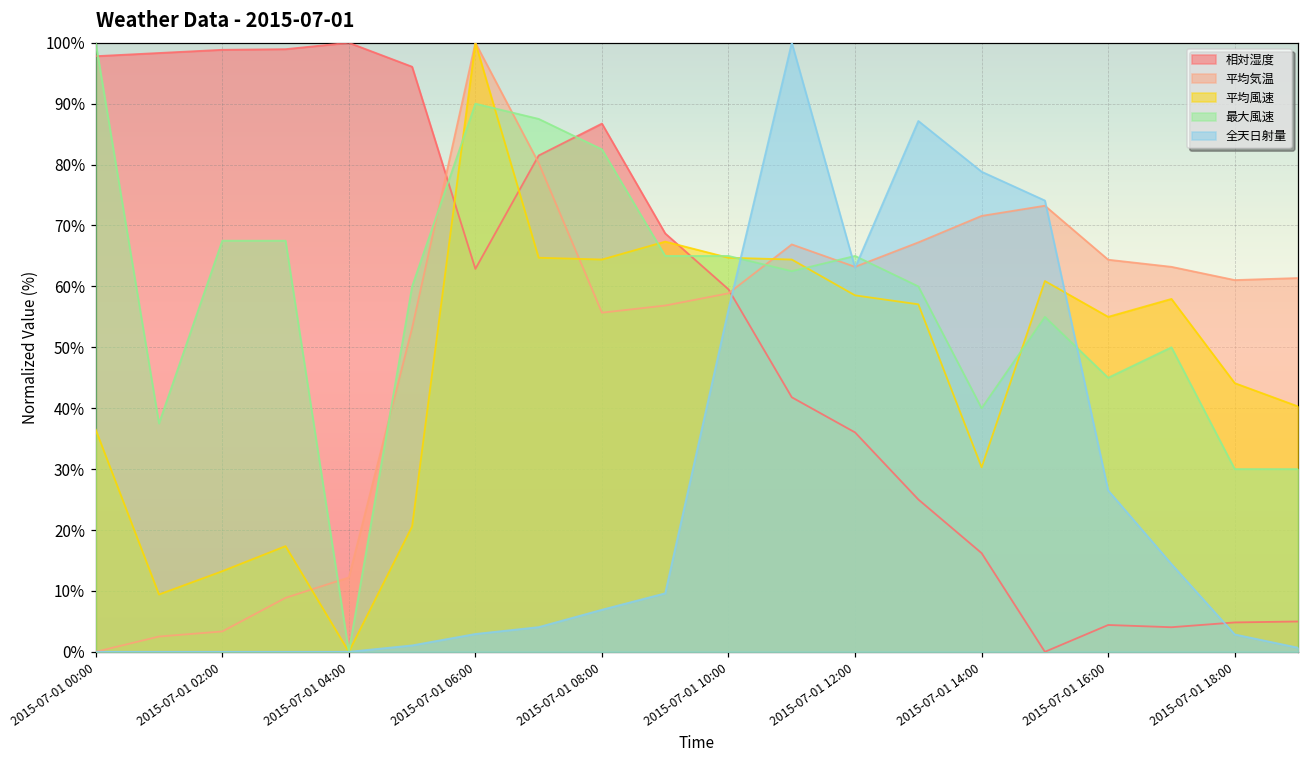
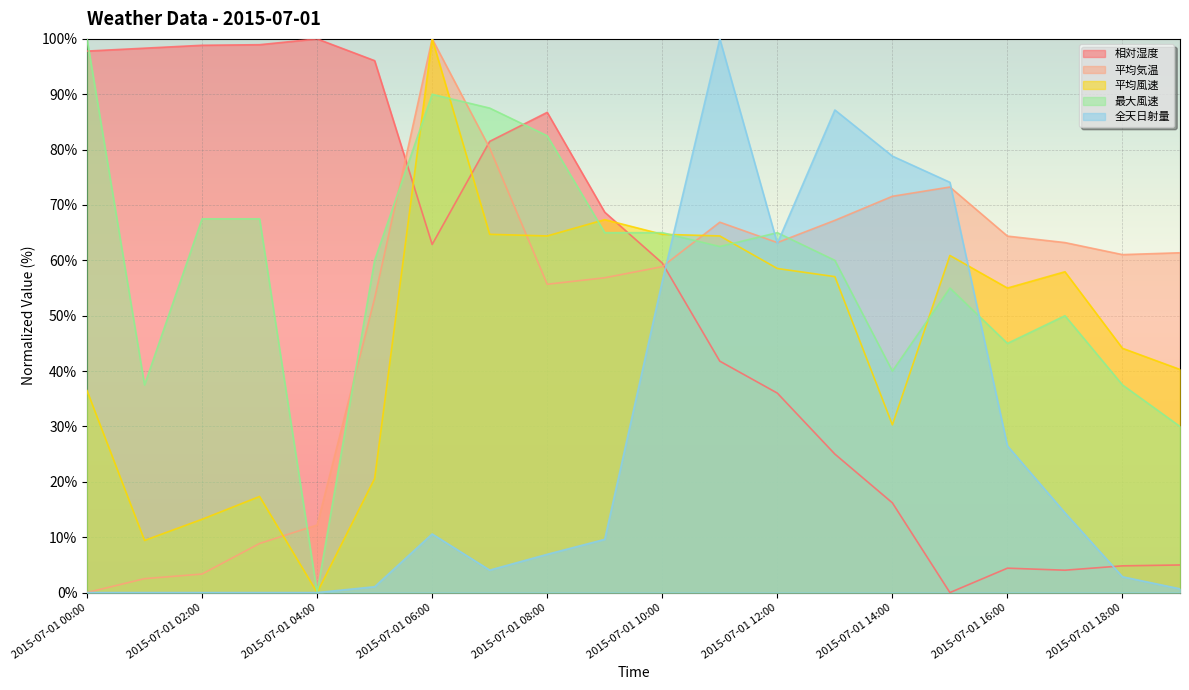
全天日射量, 2015-07-01 06:00: 3% -> 11%
最大風速, 2015-07-01 18:00: 30% -> 38%
